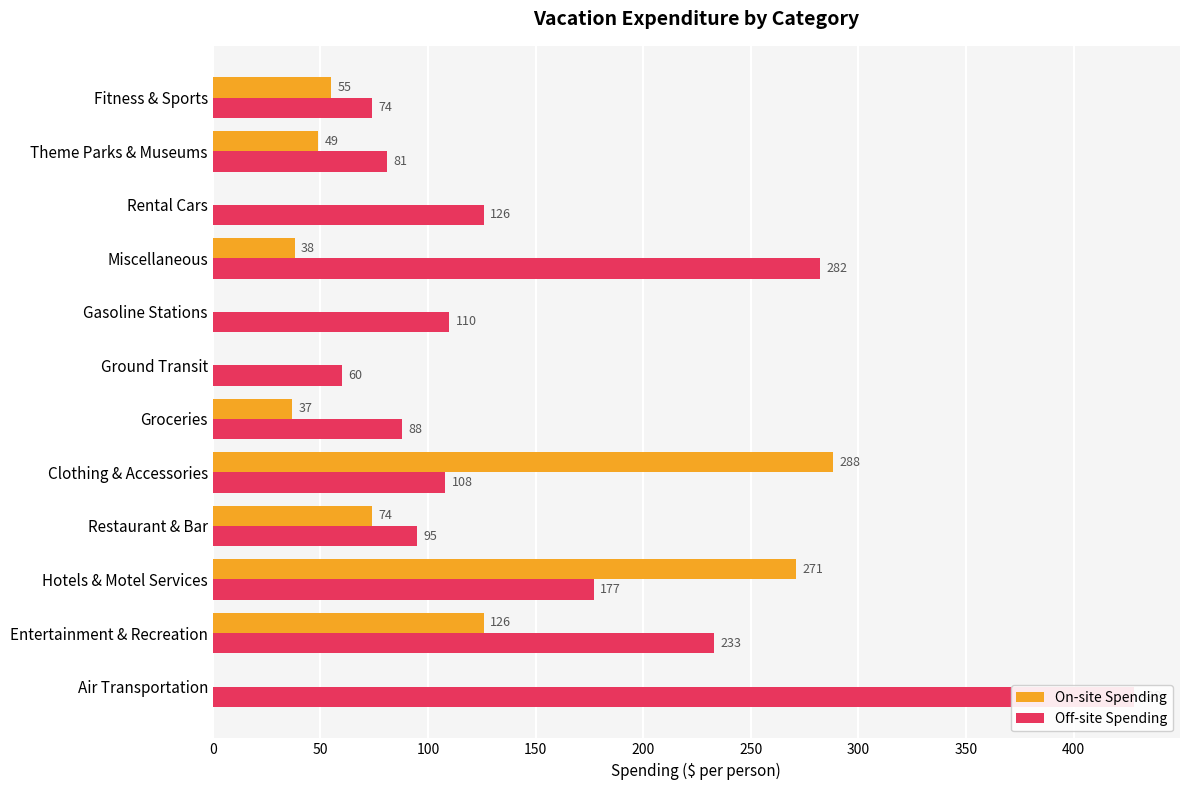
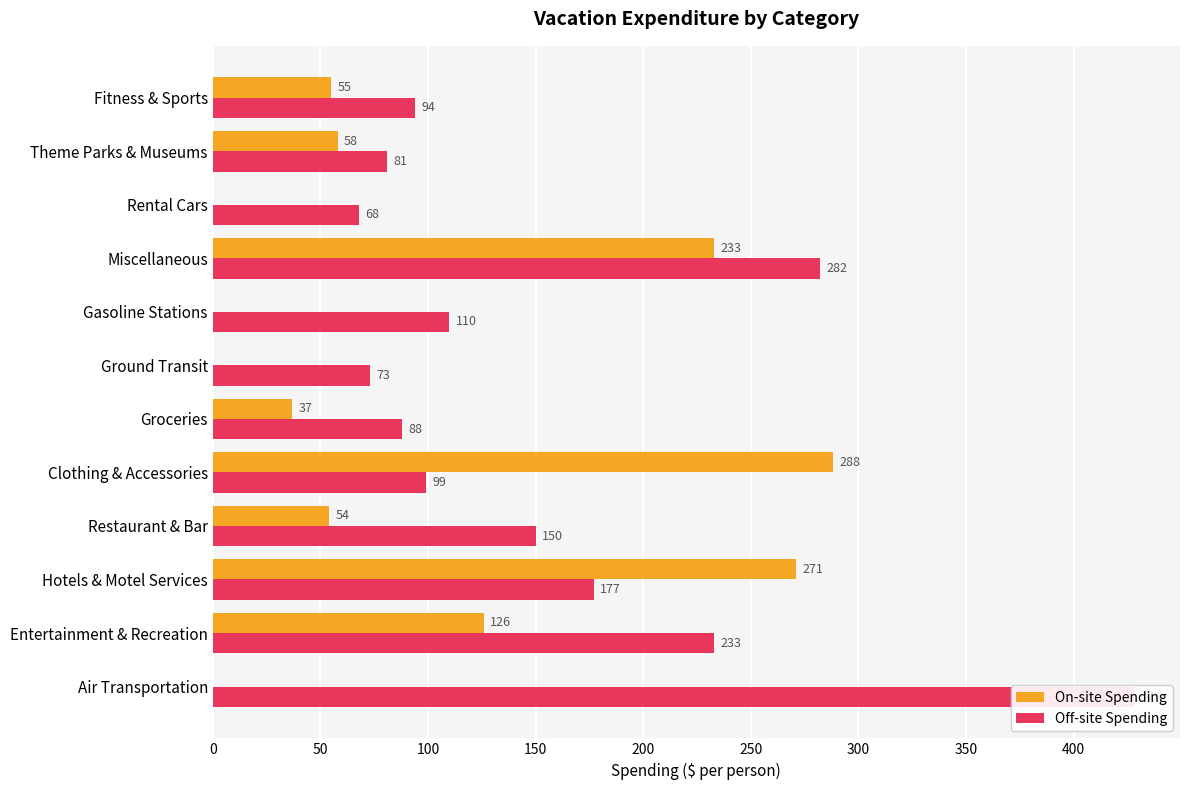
Off-site Spending, Fitness & Sports: 74 -> 94
On-site Spending, Theme Parks & Museums: 49 -> 58
Off-site Spending, Rental Cars: 126 -> 68
On-site Spending, Miscellaneous: 38 -> 233
Off-site Spending, Ground Transit: 60 -> 73
Off-site Spending, Clothing & Accessories: 108 -> 99
On-site Spending, Restaurant & Bar: 74 -> 54
Off-site Spending, Restaurant & Bar: 95 -> 150
